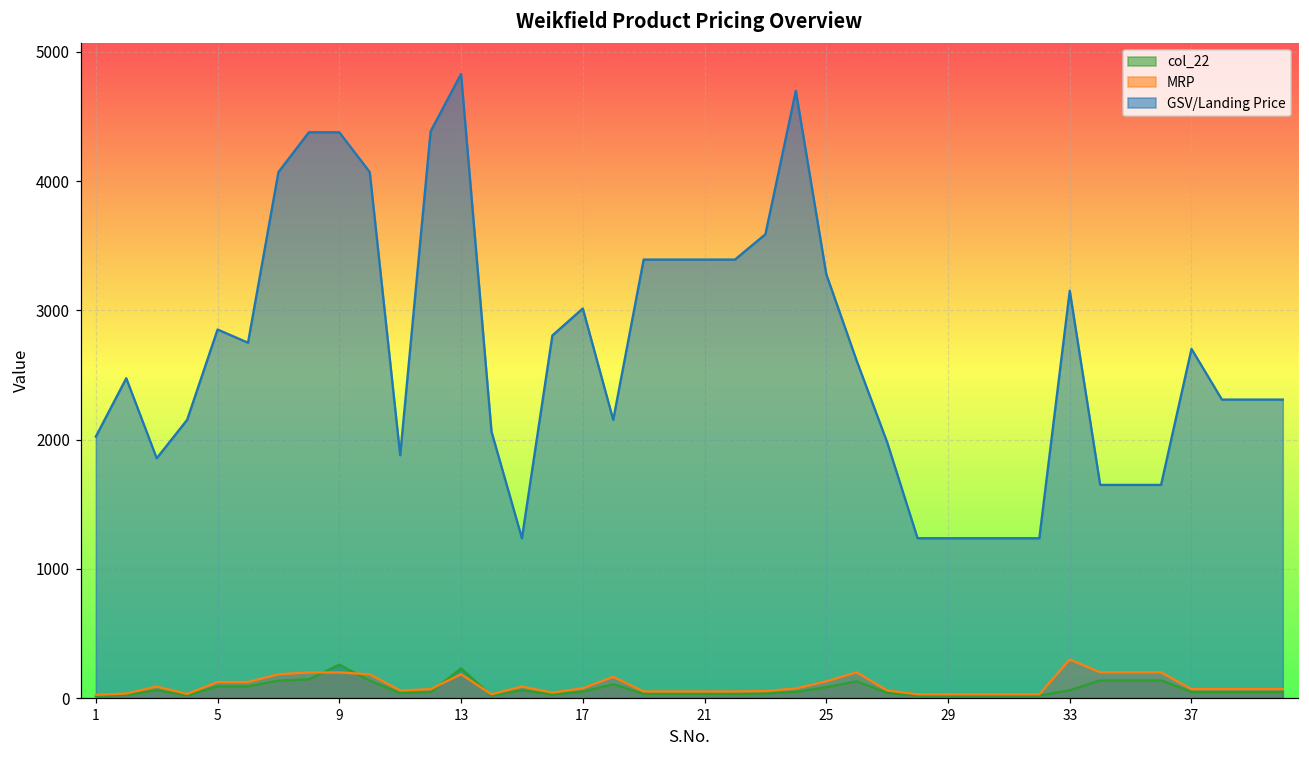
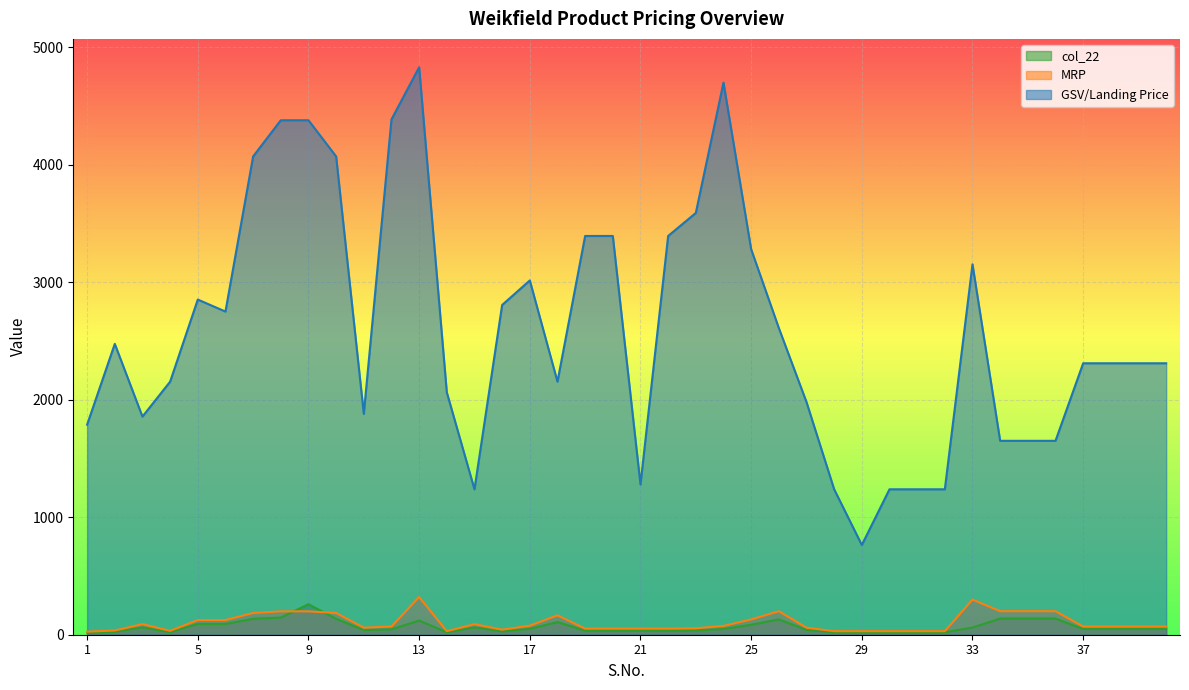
GSV/Landing Price, 1: 2020 -> 1790
col_22, 13: 230 -> 120
MRP, 13: 190 -> 320
GSV/Landing Price, 21: 3390 -> 1280
GSV/Landing Price, 29: 1240 -> 760
GSV/Landing Price, 37: 2700 -> 2310
